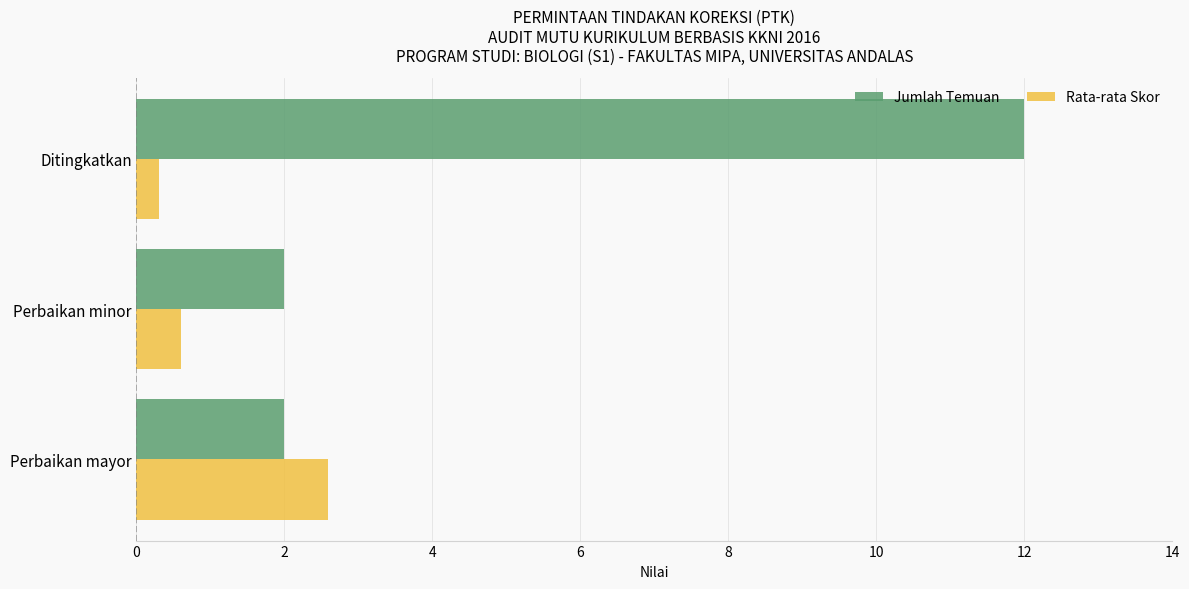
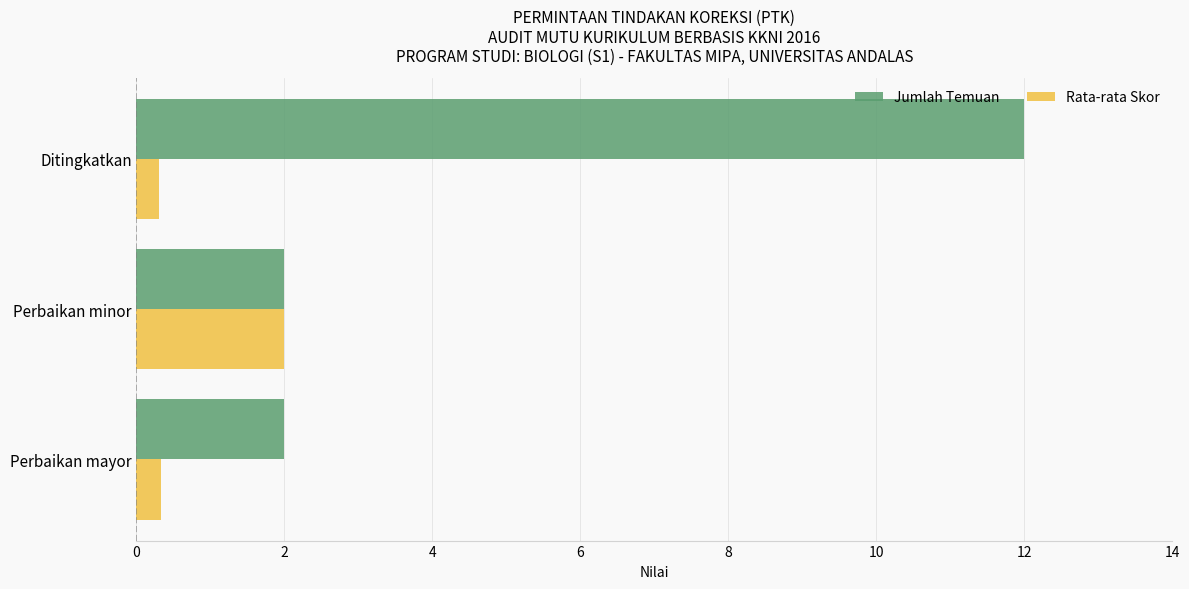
Rata-rata Skor, Perbaikan minor: 0.6 -> 2.0
Rata-rata Skor, Perbaikan mayor: 2.6 -> 0.3
